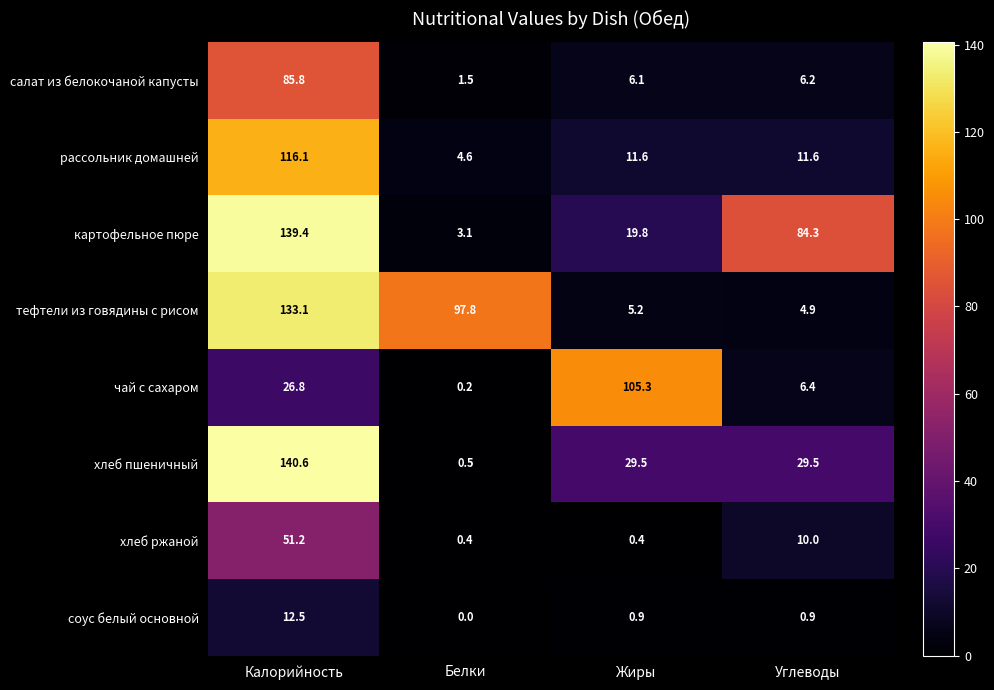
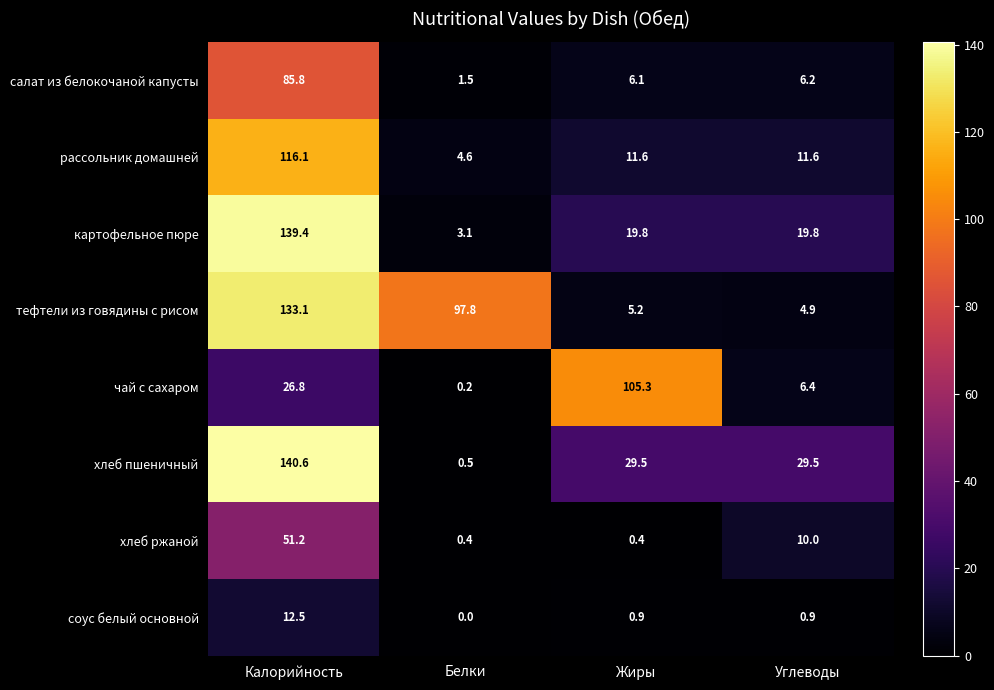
картофельное пюре, Углеводы: 84.3 -> 19.8
